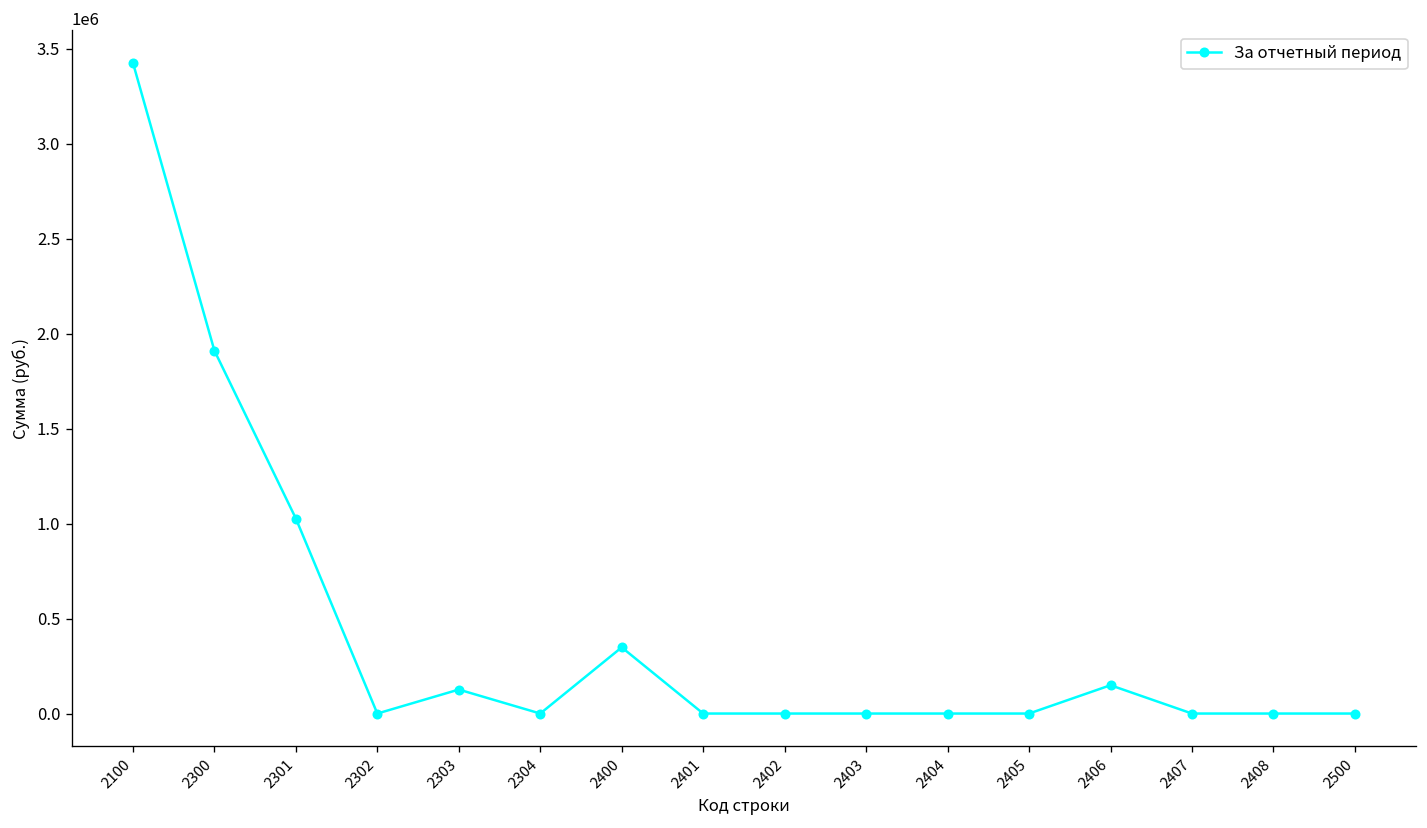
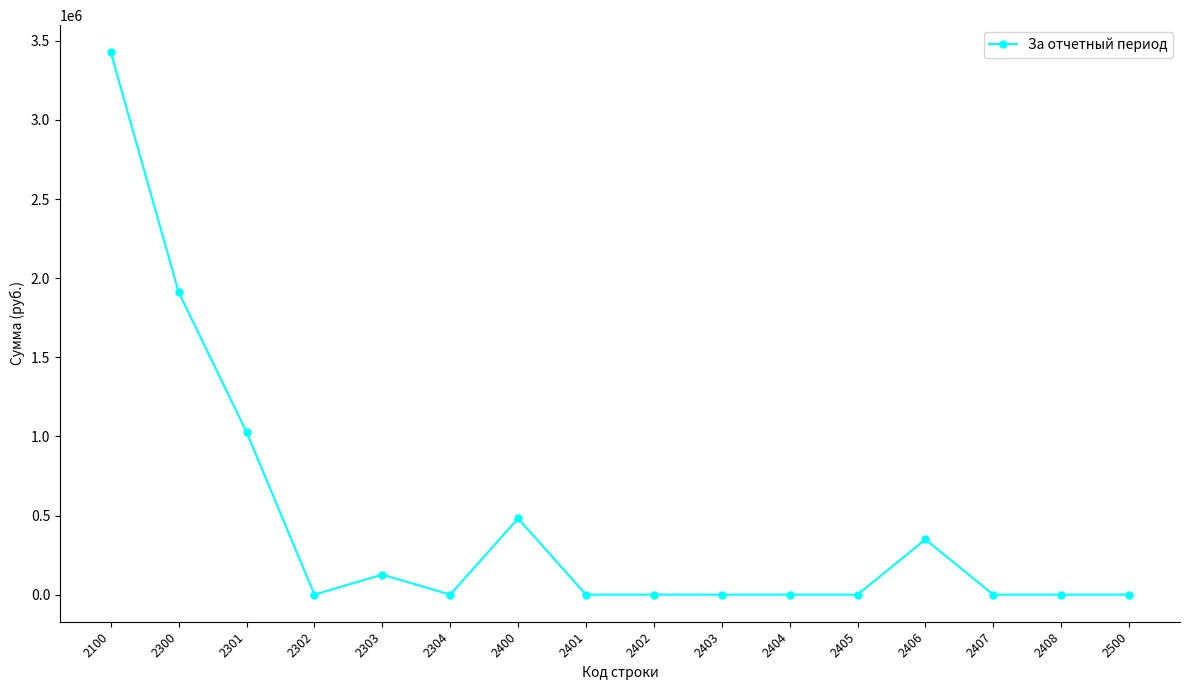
2400: 350000 -> 480000
2406: 150000 -> 350000
